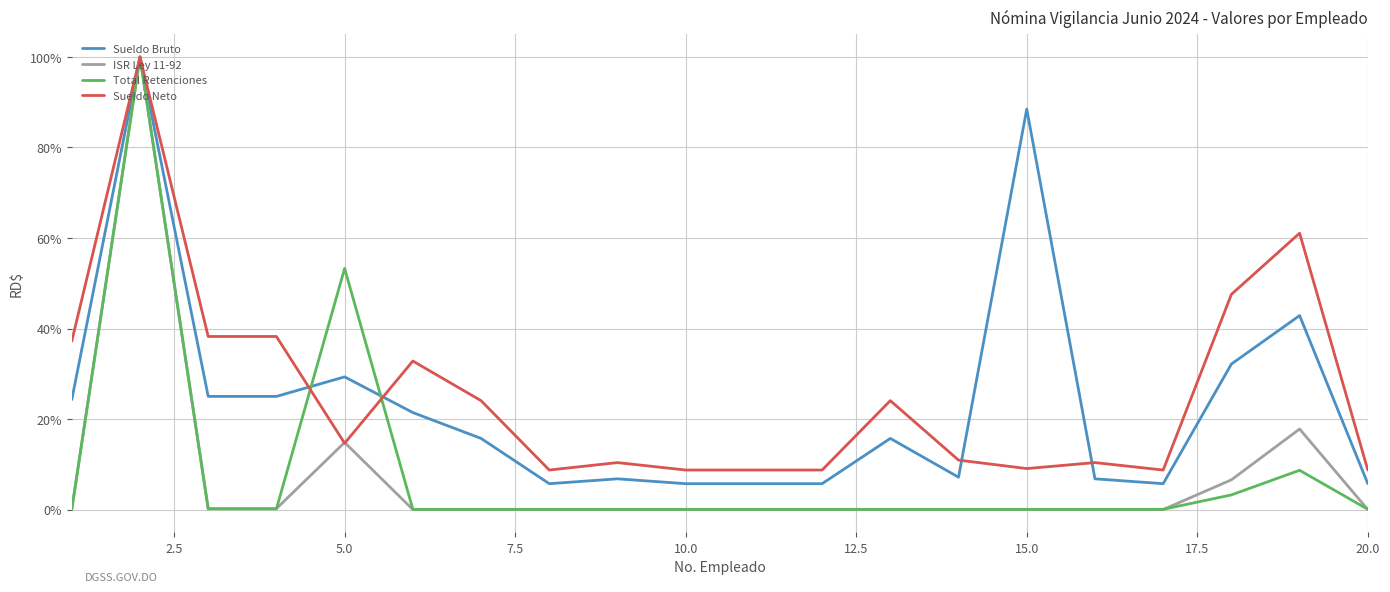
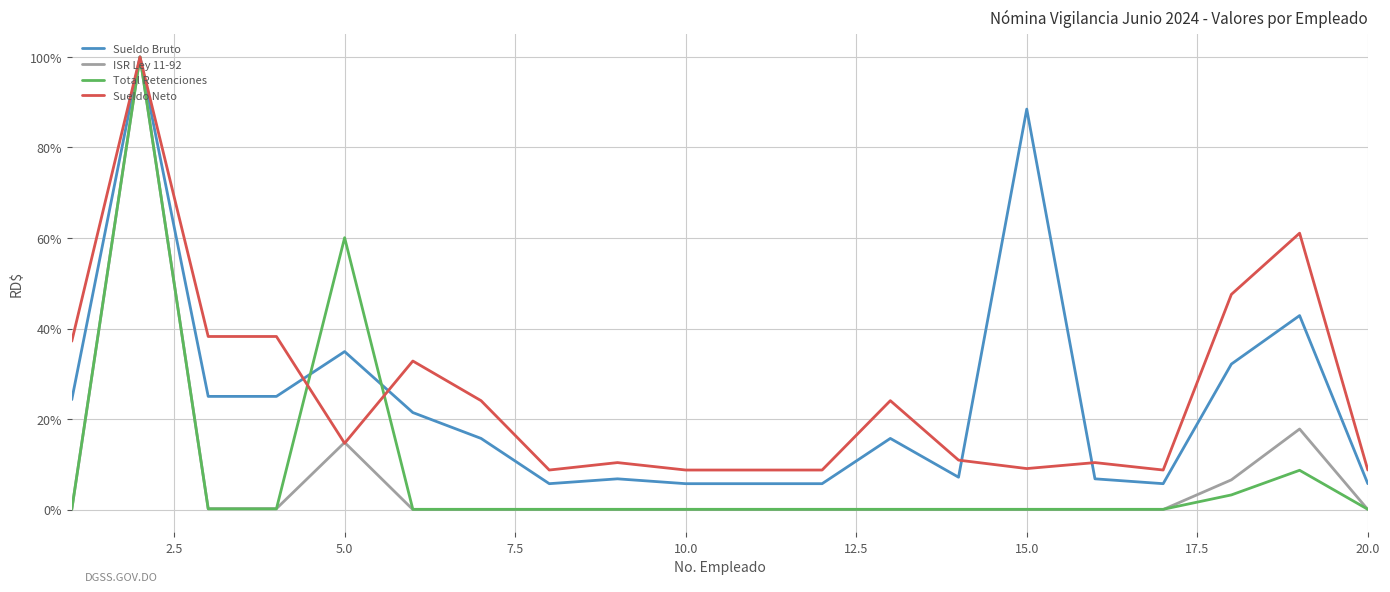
Sueldo Bruto, 5.0: 29% -> 35%
Total Retenciones, 5.0: 53% -> 60%
